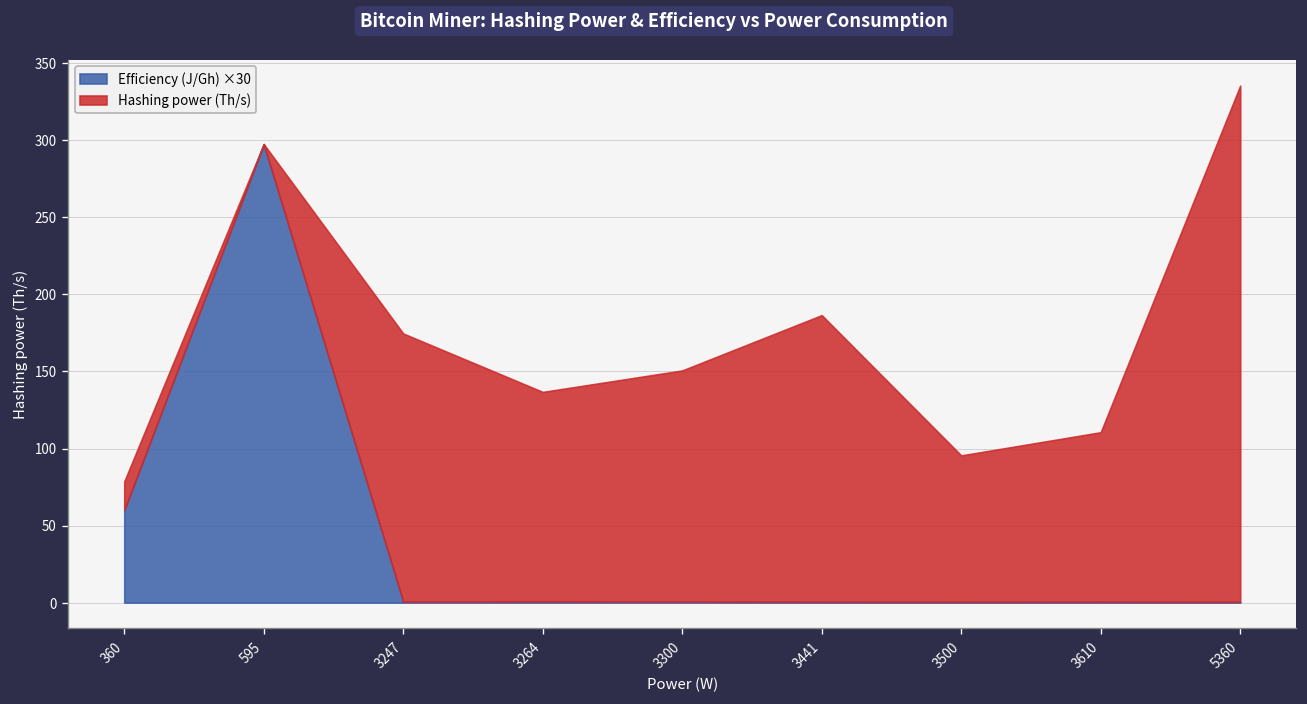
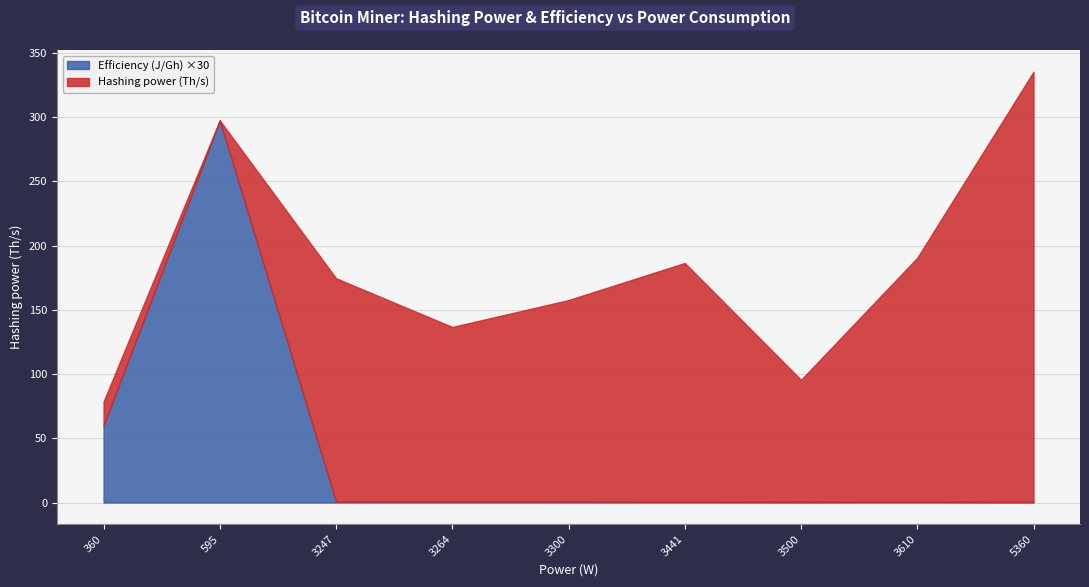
Hashing power (Th/s), 3300: 150 -> 157
Hashing power (Th/s), 3610: 110 -> 190
